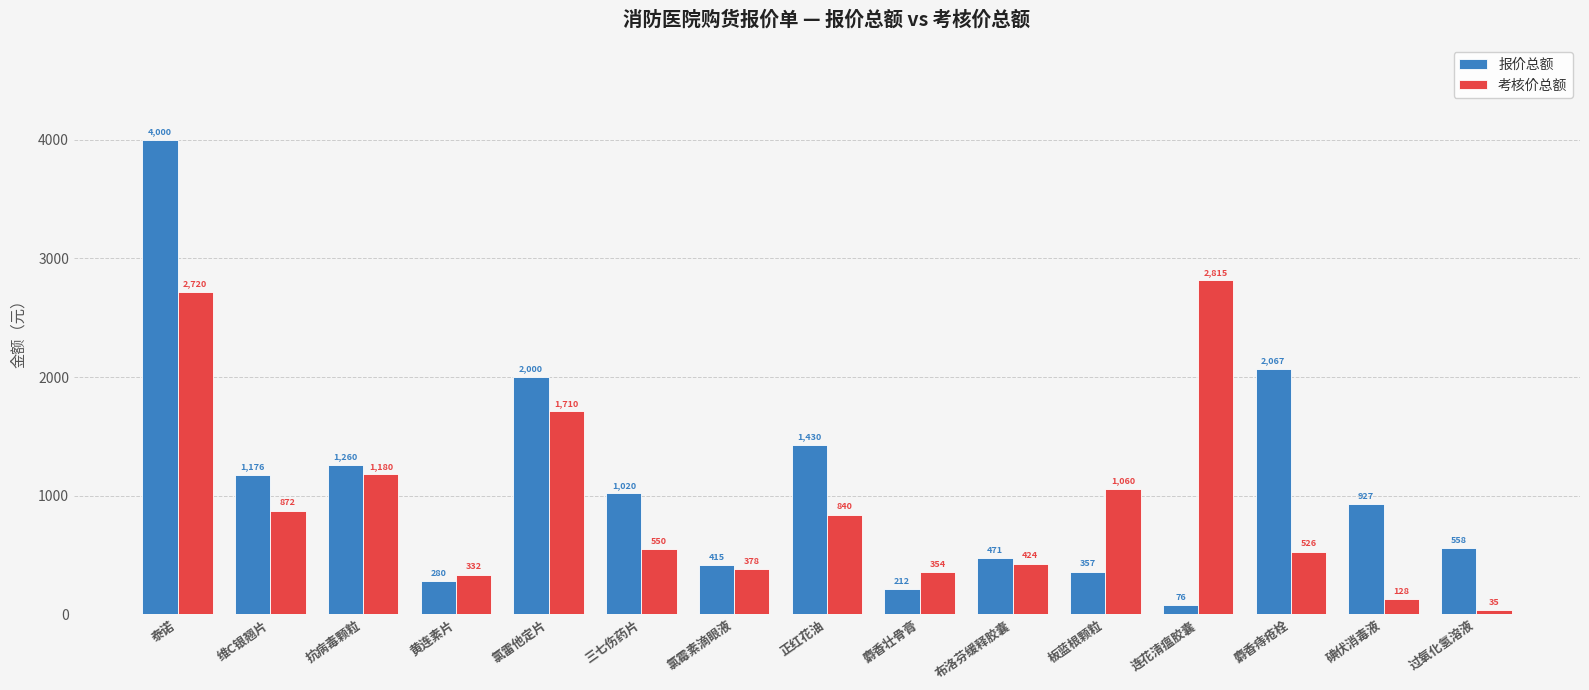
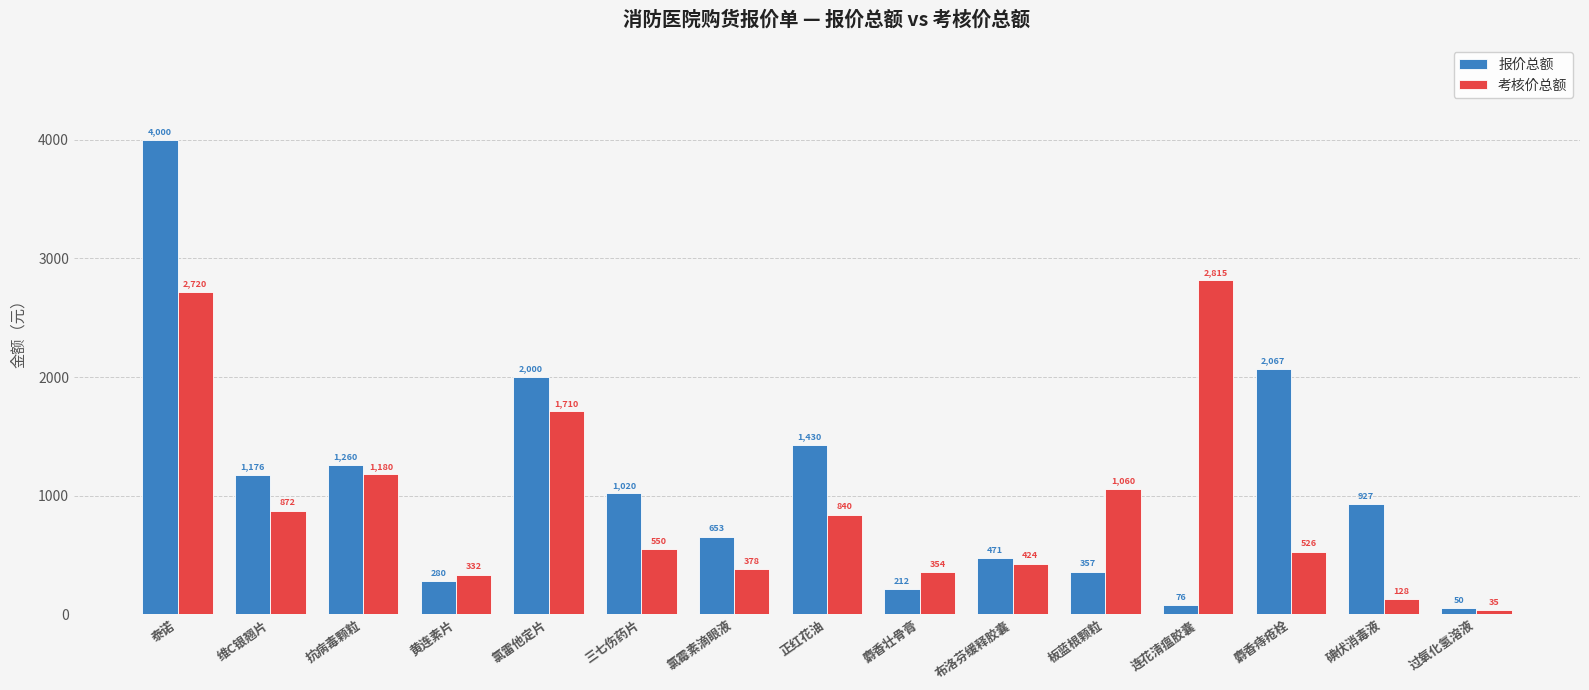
报价总额, 氯霉素滴眼液: 415 -> 653
报价总额, 过氧化氢溶液: 558 -> 50
